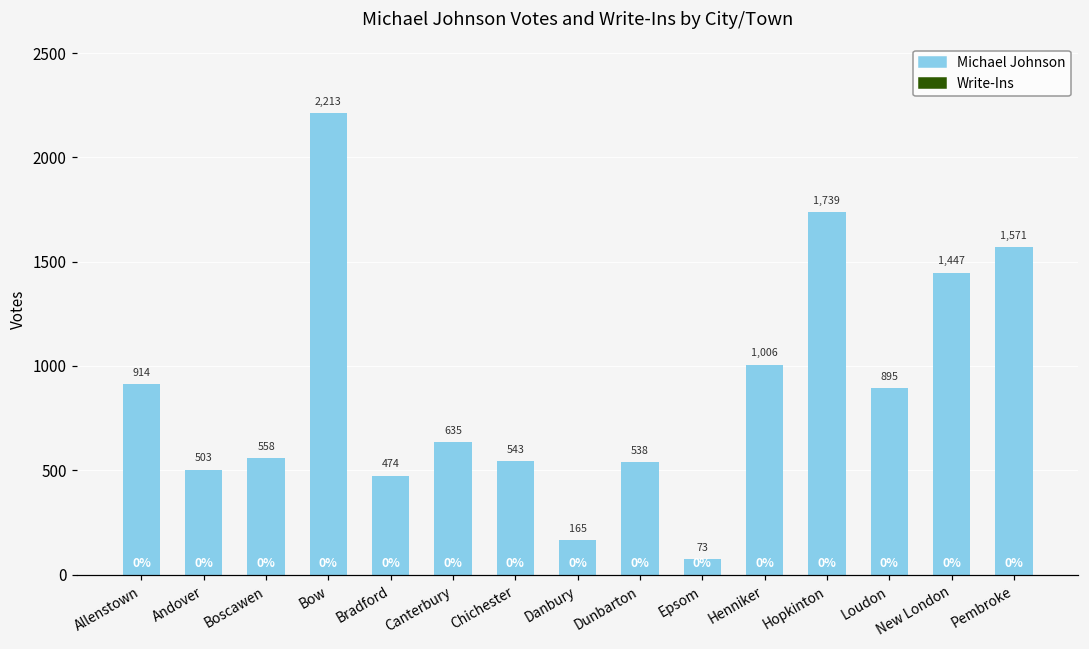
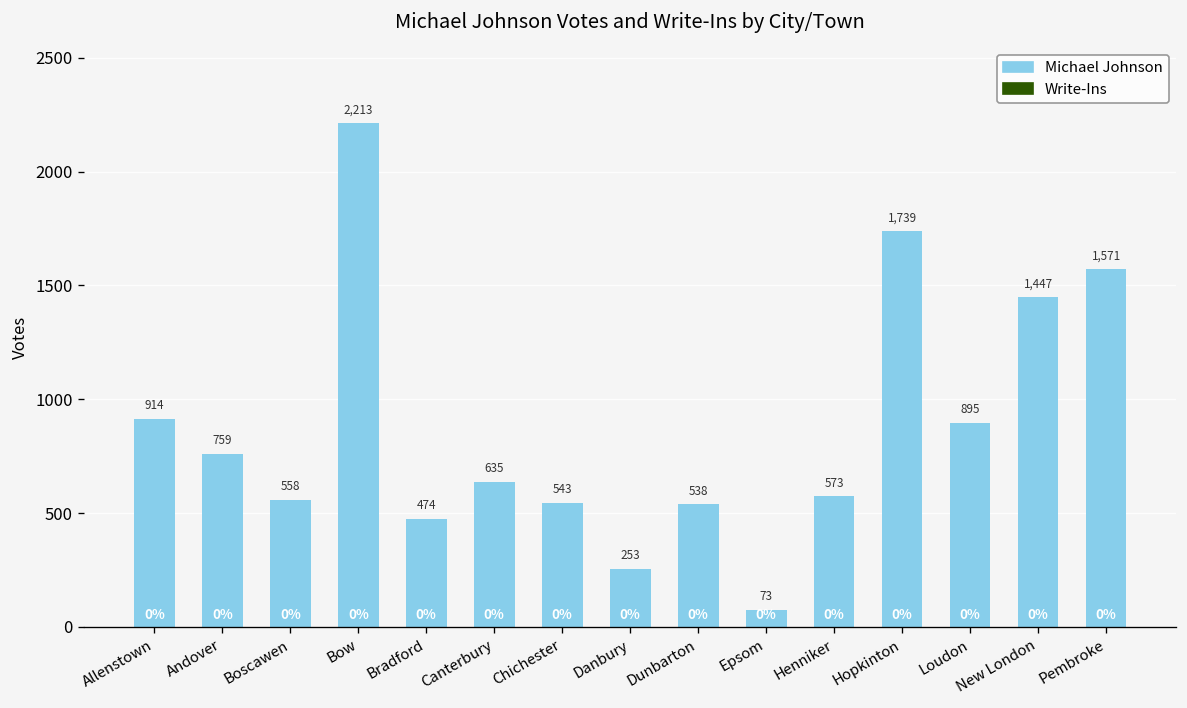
Michael Johnson, Andover: 503 -> 759
Michael Johnson, Danbury: 165 -> 253
Michael Johnson, Henniker: 1,006 -> 573
